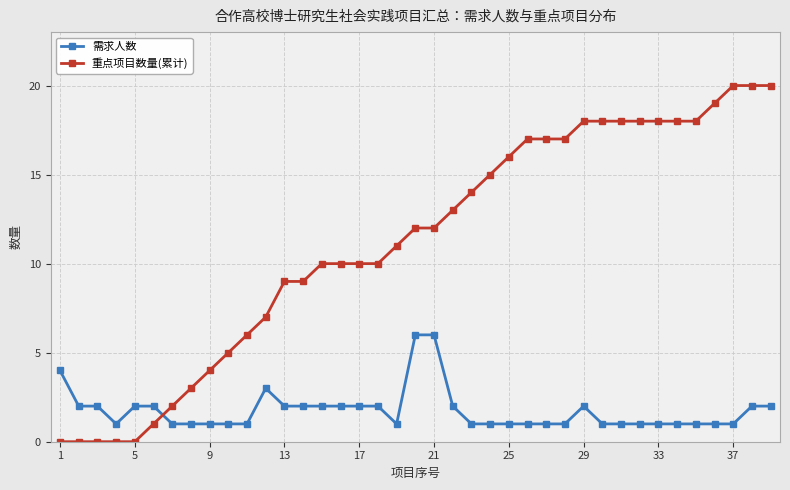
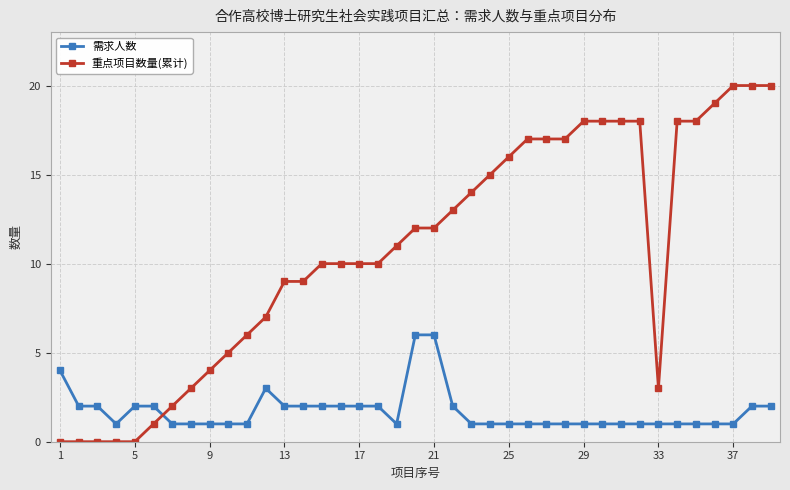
需求人数, 29: 2 -> 1
重点项目数量(累计), 33: 18 -> 3
